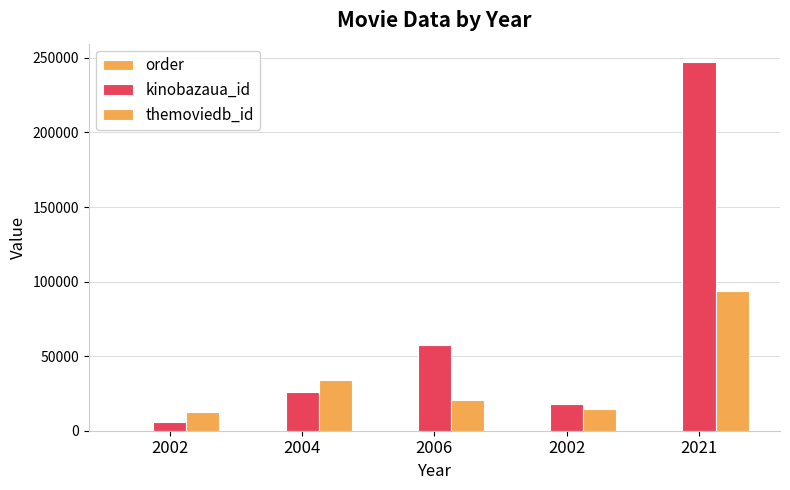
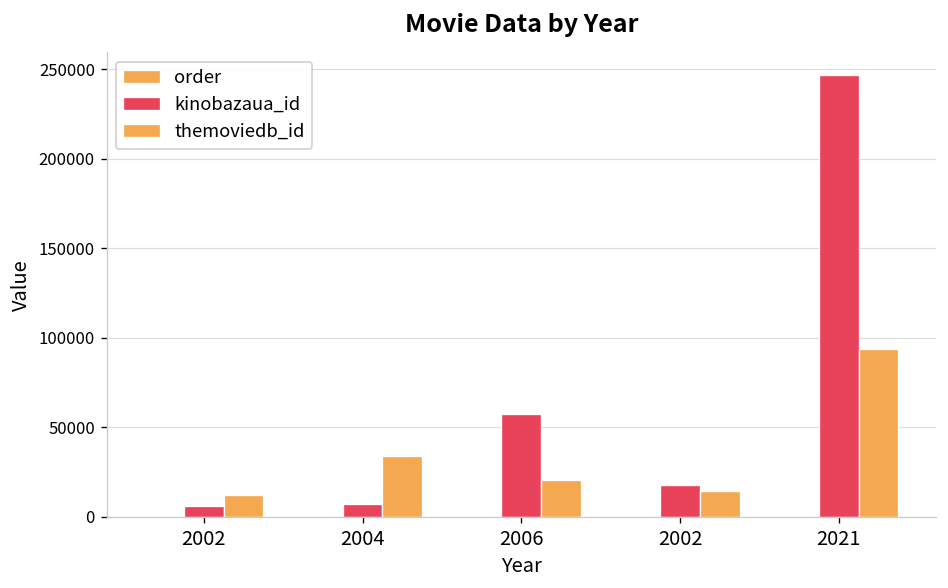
kinobazaua_id, 2004: 26000 -> 7000
